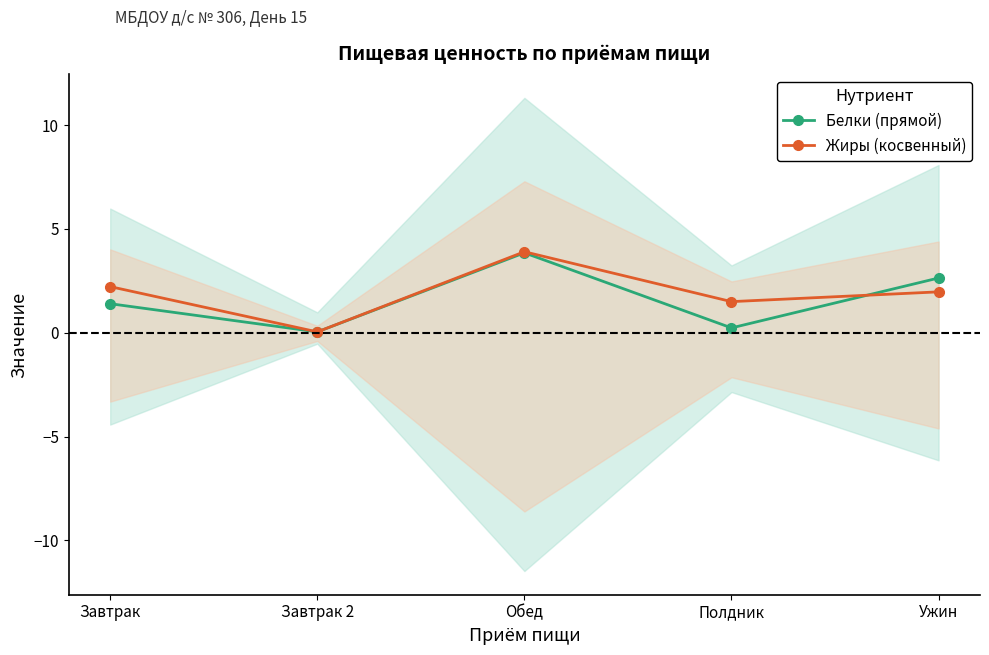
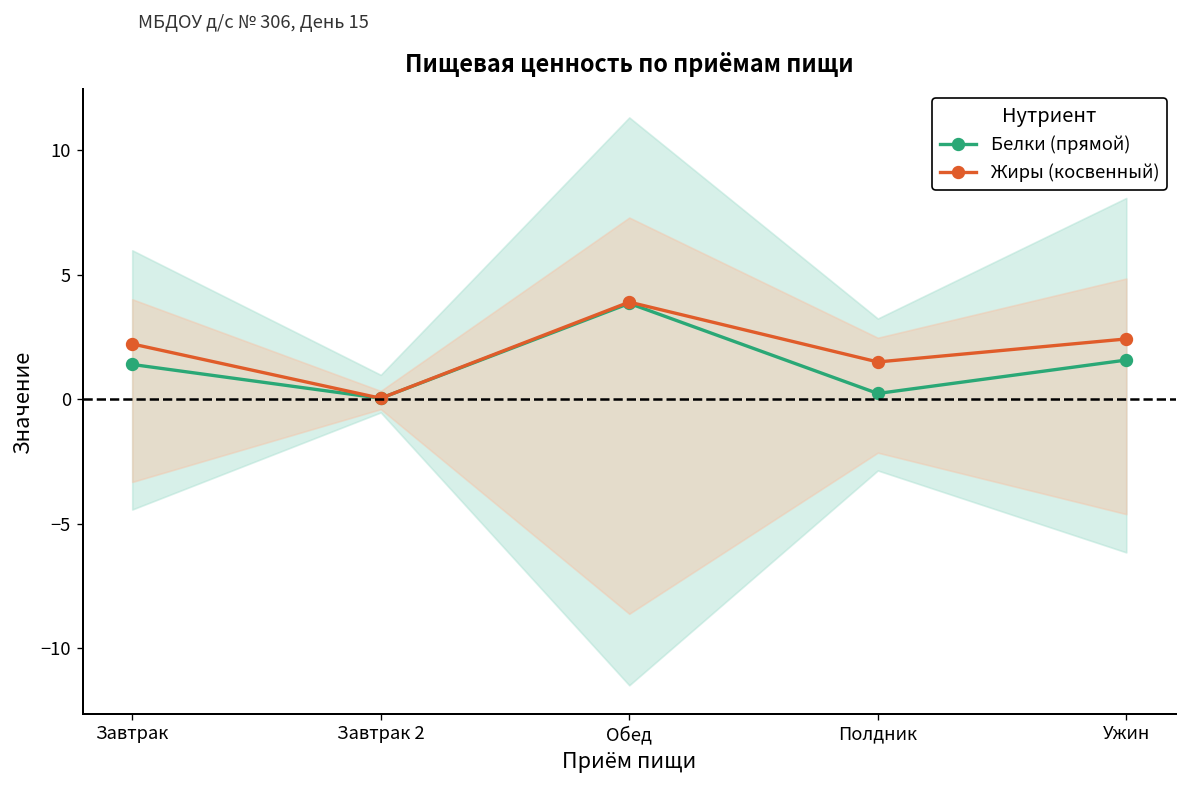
Белки (прямой), Ужин: 2.6 -> 1.6
Жиры (косвенный), Ужин: 2.0 -> 2.4
